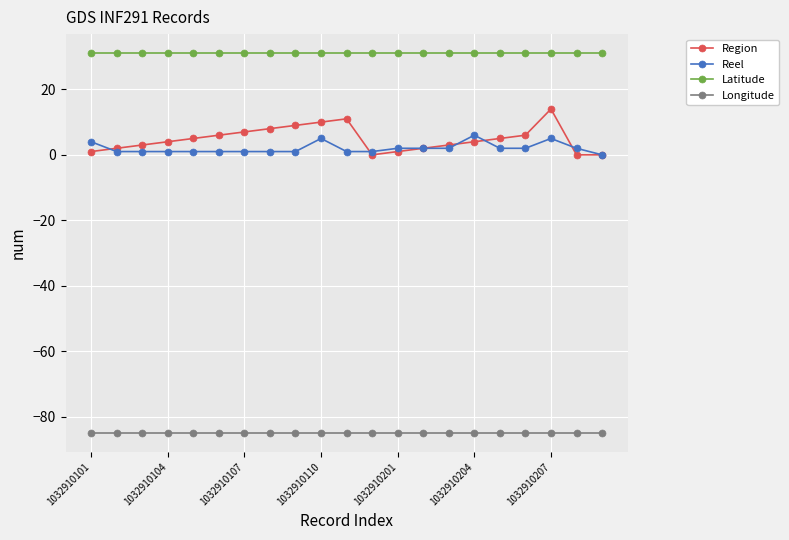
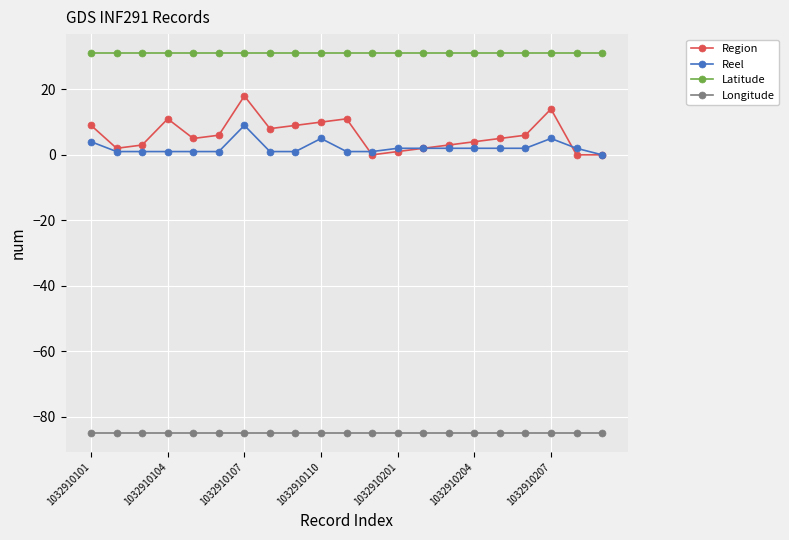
Region, 1032910101: 1 -> 9
Region, 1032910104: 4 -> 11
Region, 1032910107: 7 -> 18
Reel, 1032910107: 1 -> 9
Reel, 1032910204: 6 -> 2
